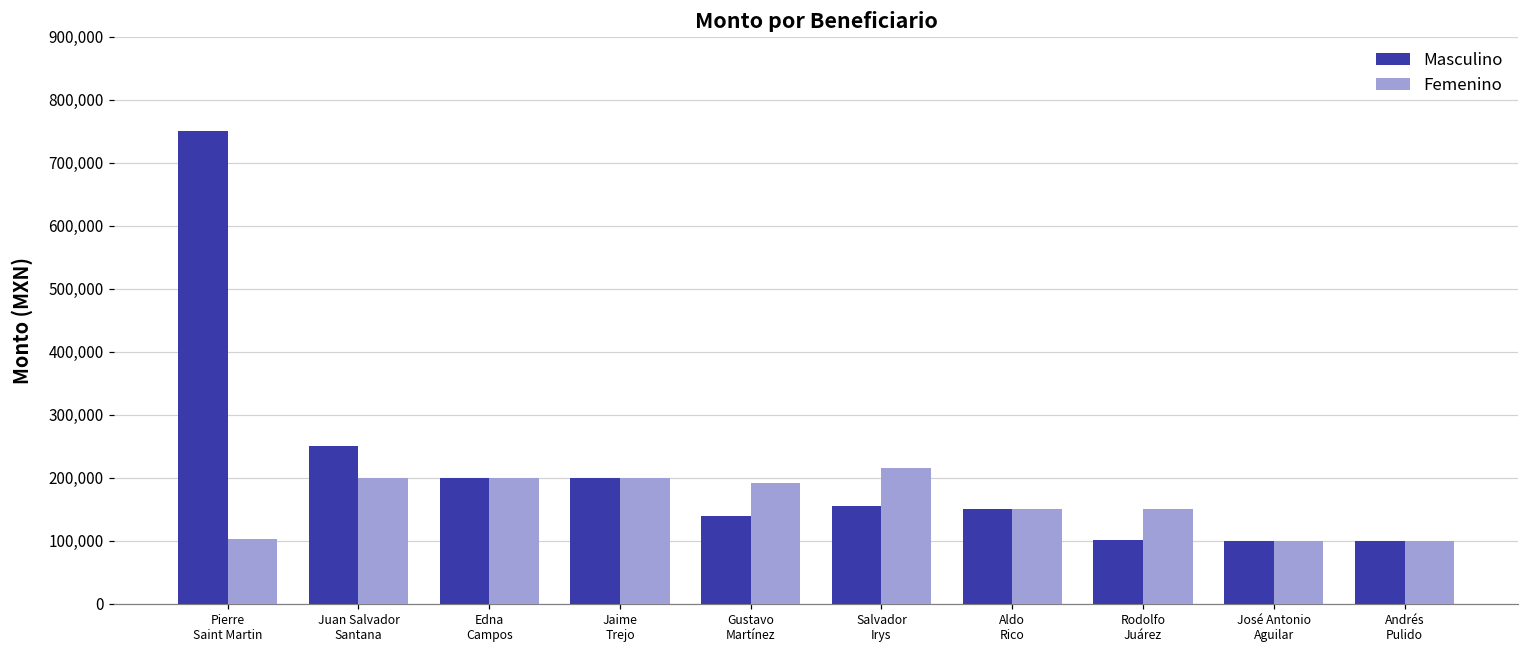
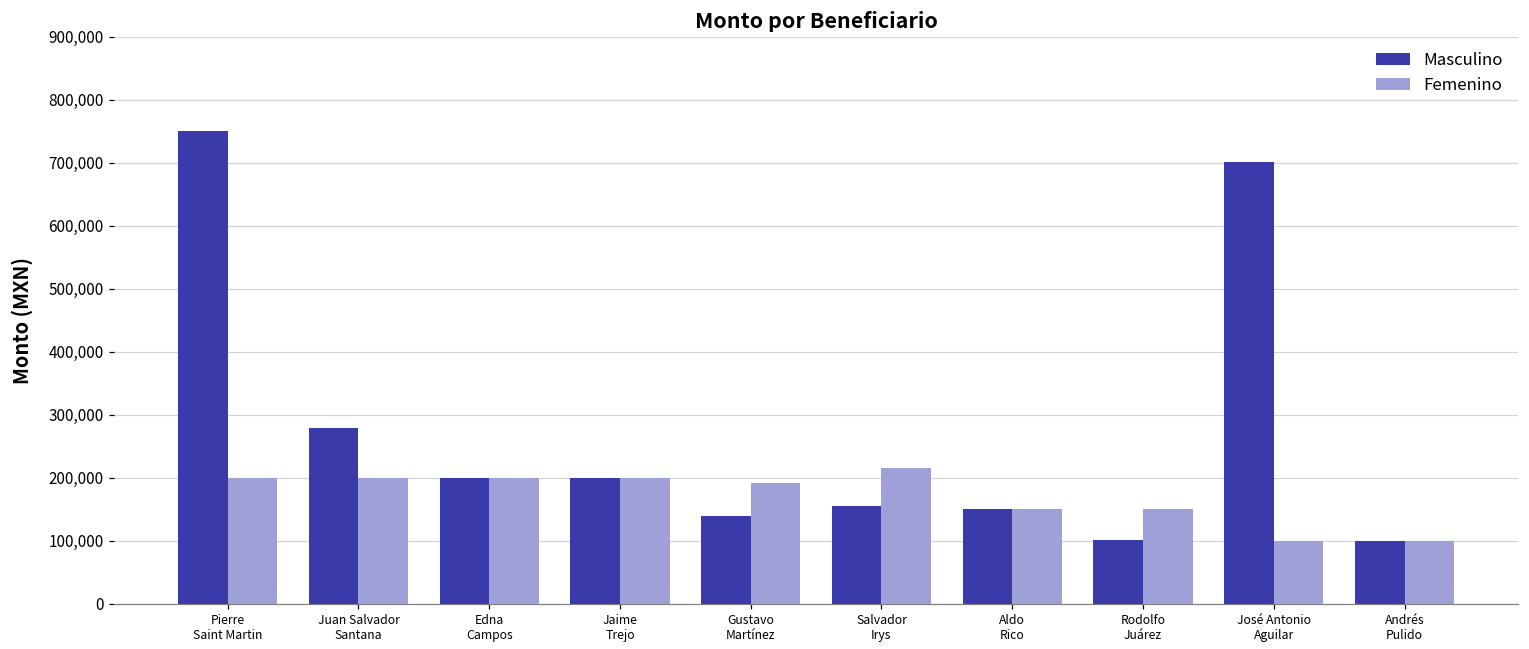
Femenino, Pierre Saint Martin: 100,000 -> 200,000
Masculino, Juan Salvador Santana: 250,000 -> 280,000
Masculino, José Antonio Aguilar: 100,000 -> 700,000
